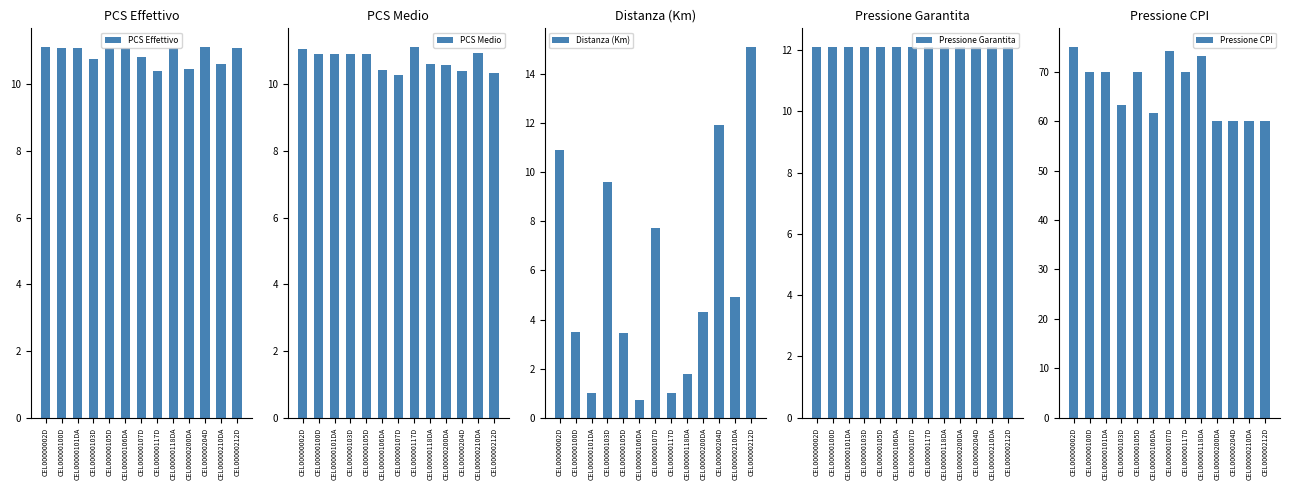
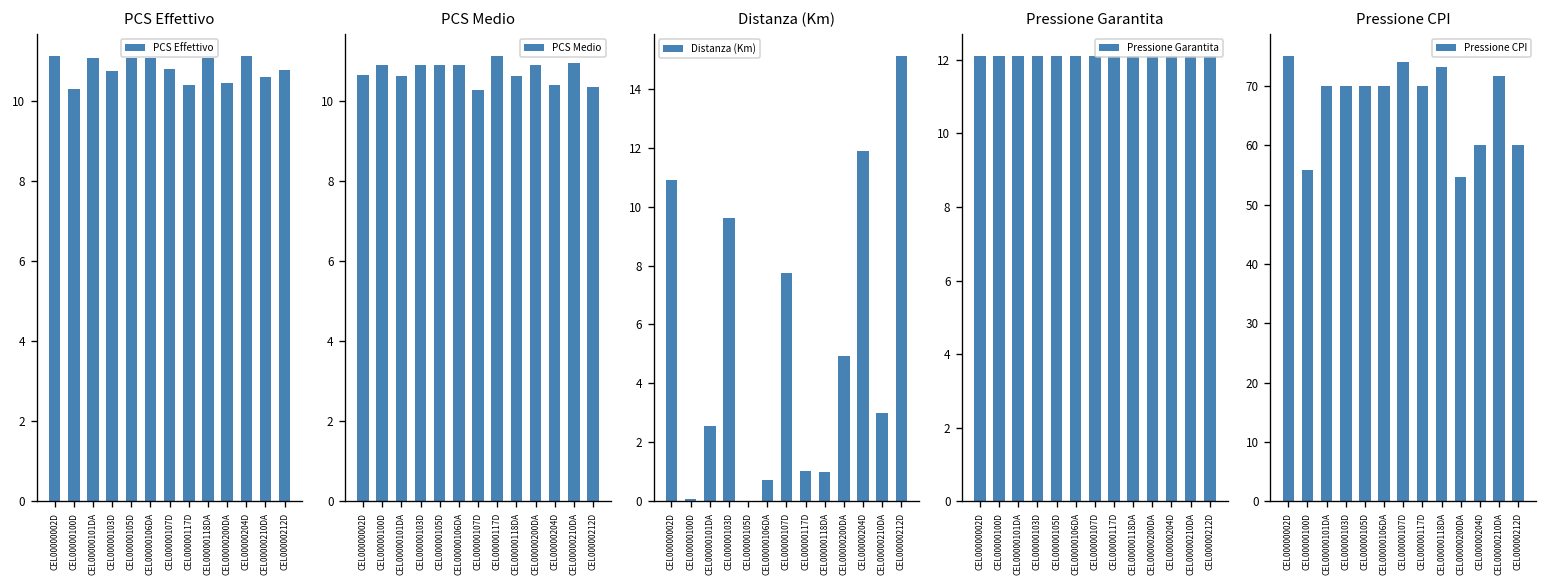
PCS Effettivo, CEL00000100D: 11.1 -> 10.3
PCS Effettivo, CEL00000212D: 11.1 -> 10.8
PCS Medio, CEL00000002D: 11.1 -> 10.7
PCS Medio, CEL00000101DA: 10.9 -> 10.6
PCS Medio, CEL00000106DA: 10.4 -> 10.9
PCS Medio, CEL00000200DA: 10.6 -> 10.9
Distanza (Km), CEL00000100D: 3.5 -> 0.1
Distanza (Km), CEL00000101DA: 1.0 -> 2.6
Distanza (Km), CEL00000105D: 3.5 -> 0.0
Distanza (Km), CEL00000118DA: 1.8 -> 1.0
Distanza (Km), CEL00000200DA: 4.3 -> 4.9
Distanza (Km), CEL00000210DA: 4.9 -> 3.0
Pressione CPI, CEL00000100D: 70 -> 56
Pressione CPI, CEL00000103D: 63 -> 70
Pressione CPI, CEL00000106DA: 62 -> 70
Pressione CPI, CEL00000200DA: 60 -> 55
Pressione CPI, CEL00000210DA: 60 -> 72
